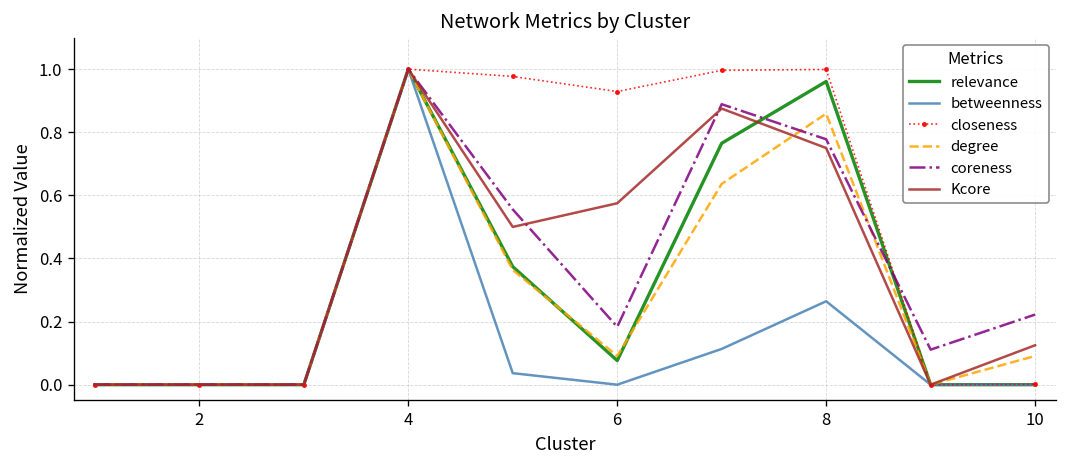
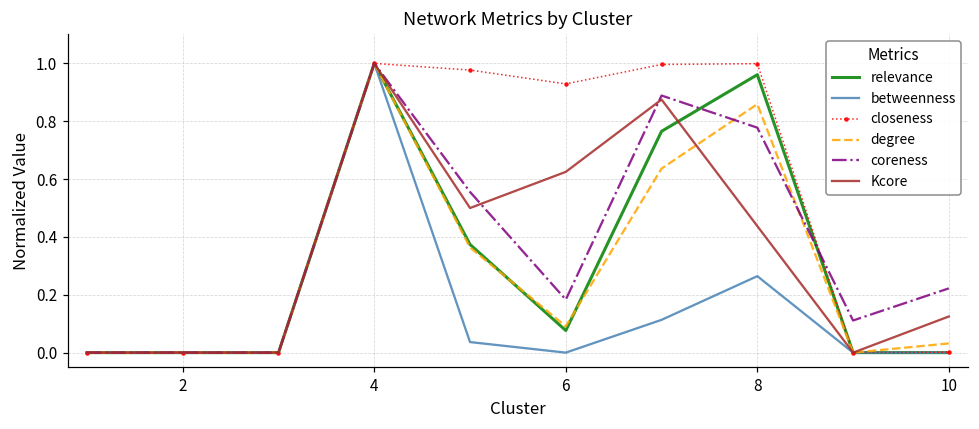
Kcore, 6: 0.57 -> 0.62
Kcore, 8: 0.75 -> 0.44
degree, 10: 0.09 -> 0.03
